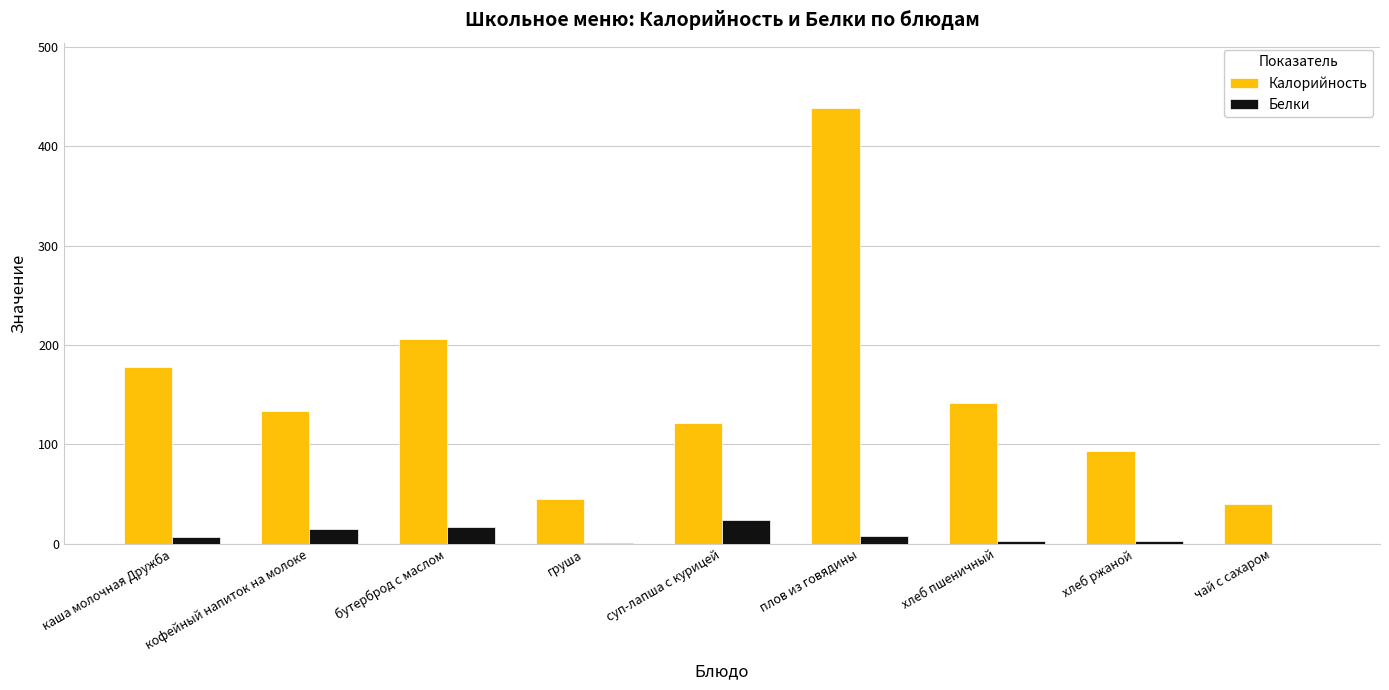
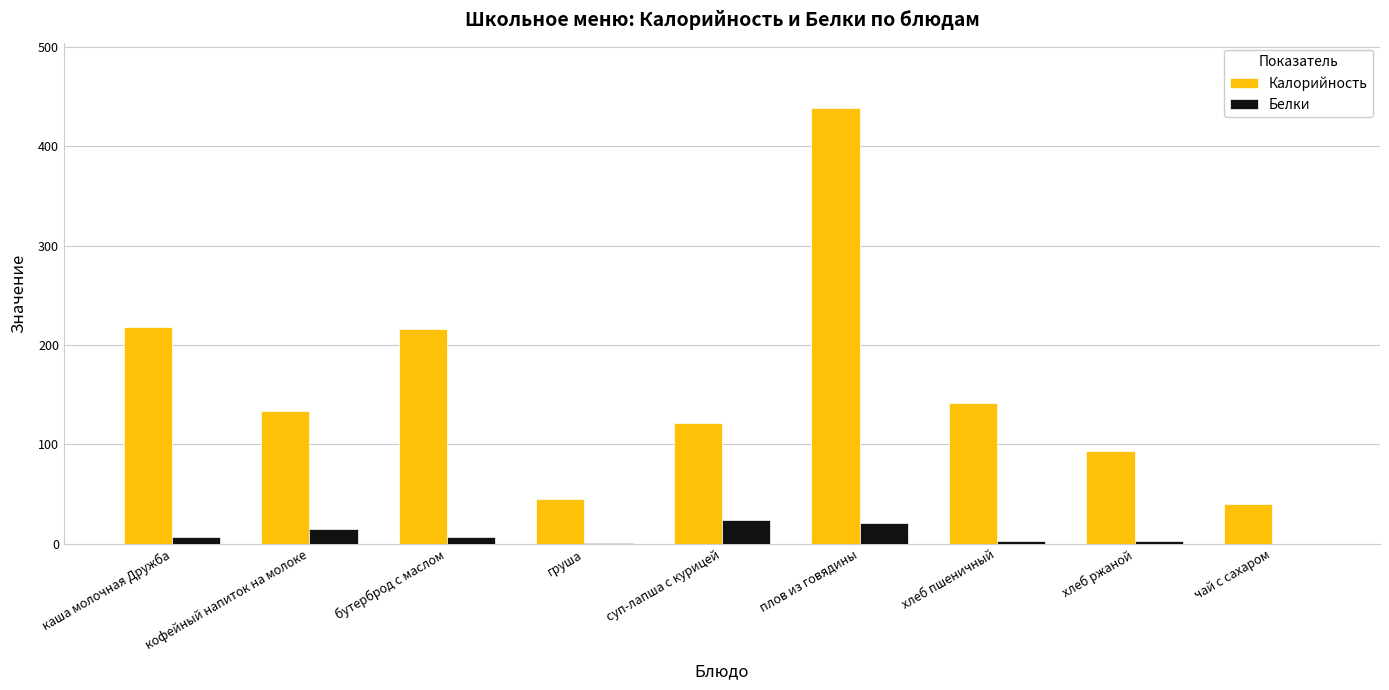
Калорийность, каша молочная Дружба: 180 -> 220
Калорийность, бутерброд с маслом: 210 -> 220
Белки, бутерброд с маслом: 20 -> 10
Белки, плов из говядины: 10 -> 20
